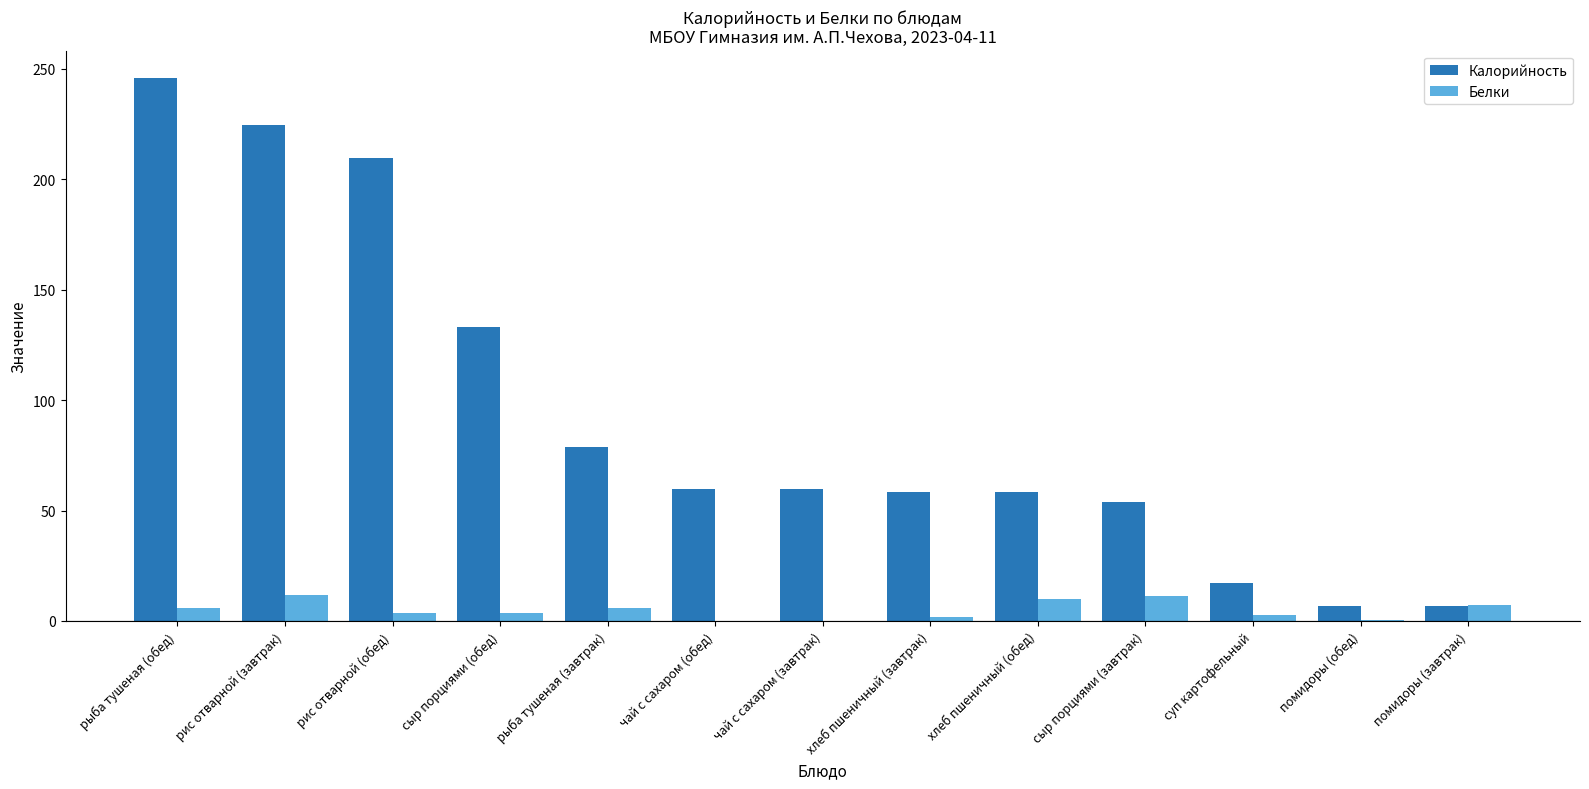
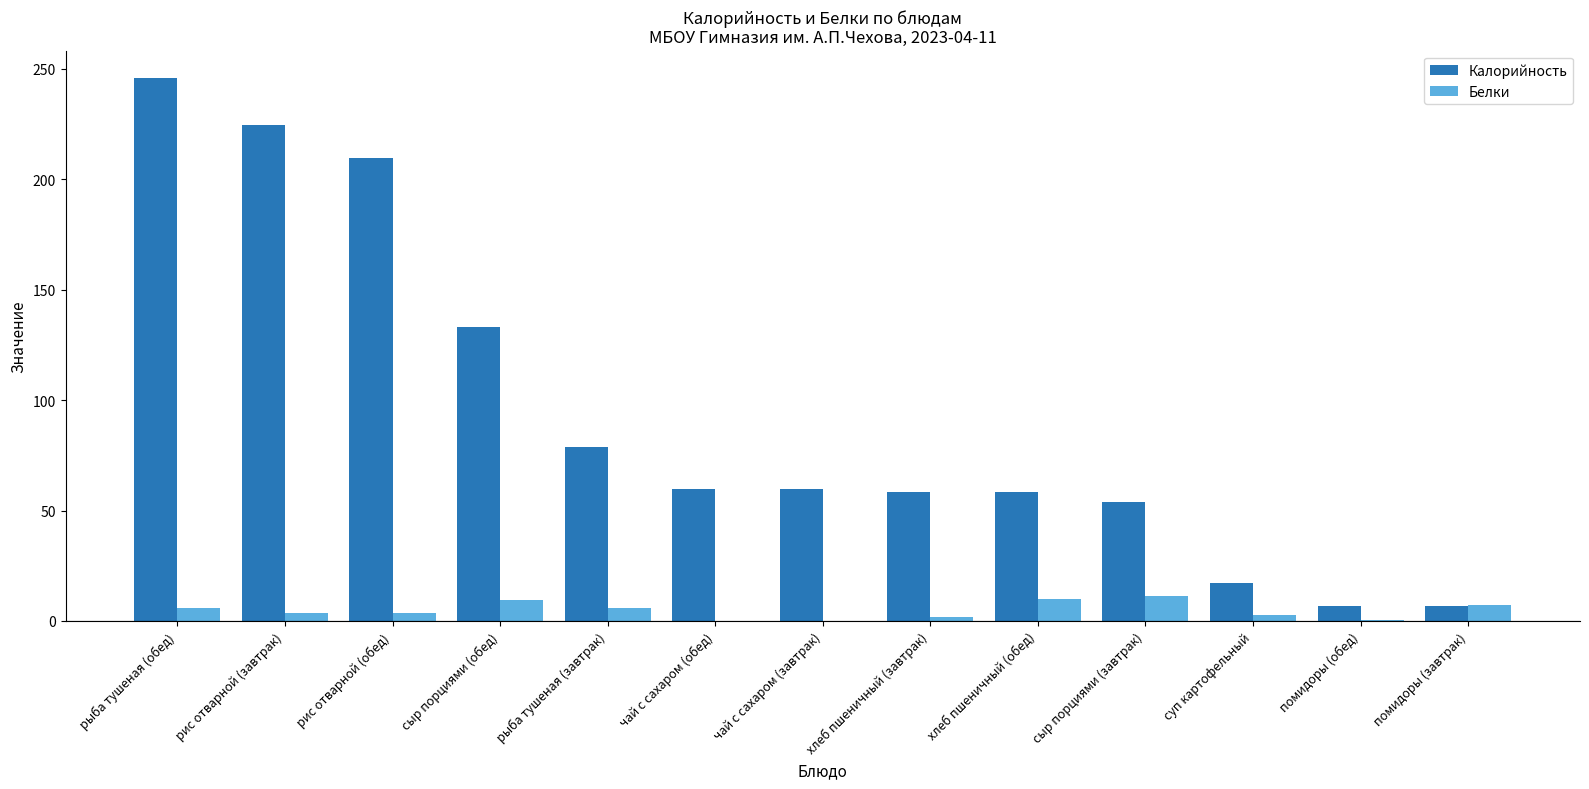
Белки, рис отварной (завтрак): 12 -> 4
Белки, сыр порциями (обед): 3 -> 10
